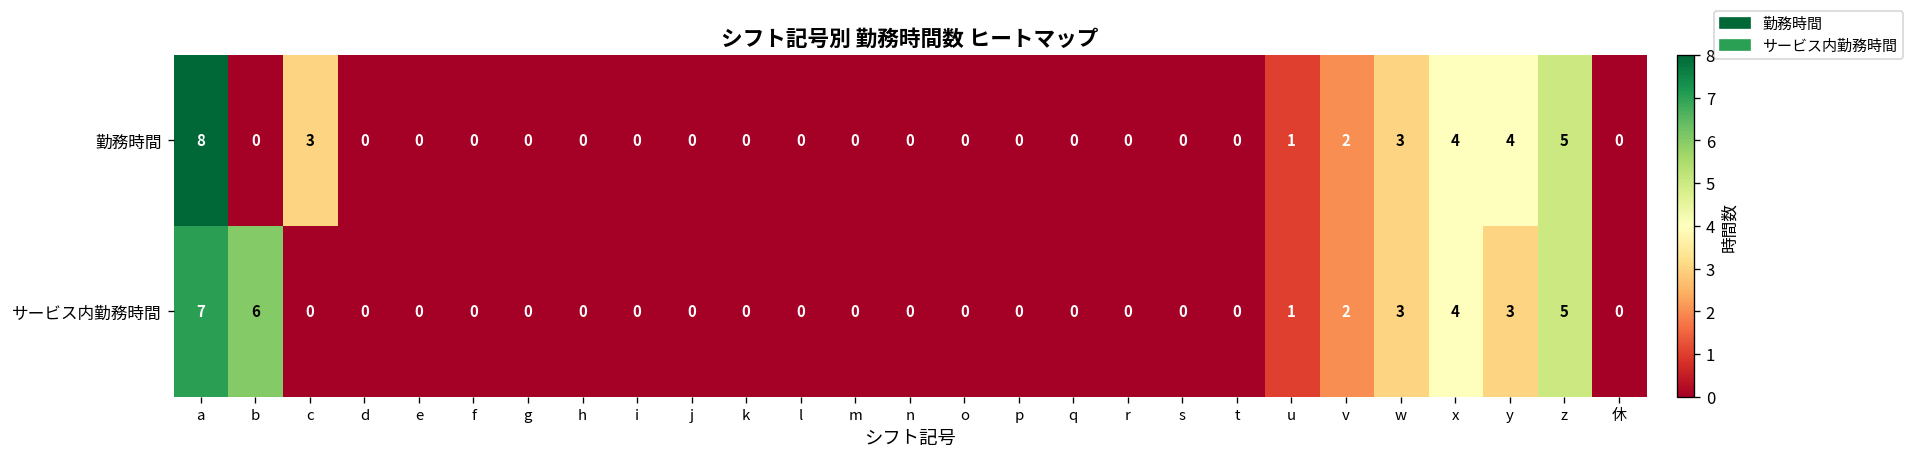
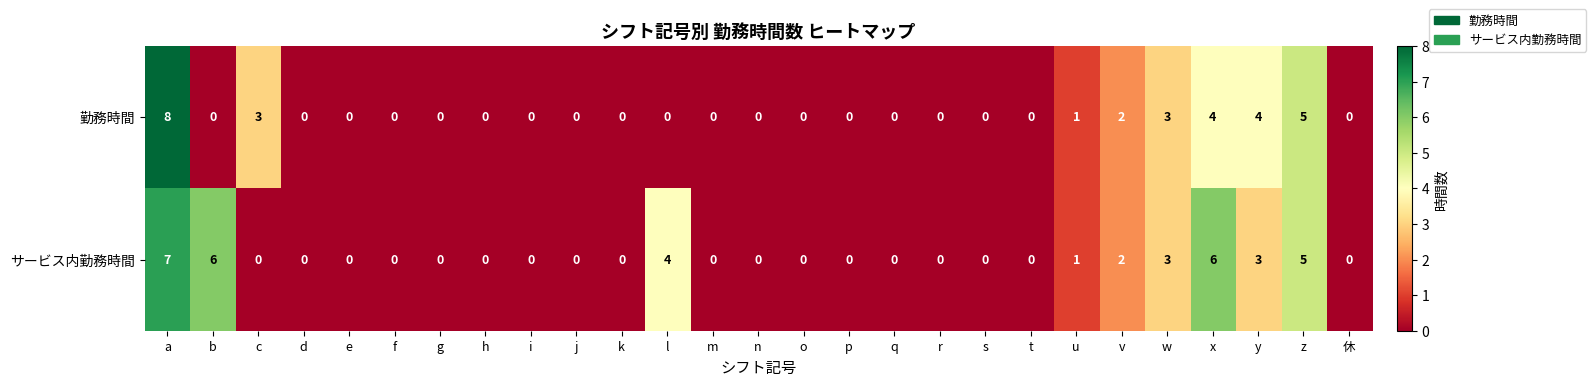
サービス内勤務時間, l: 0 -> 4
サービス内勤務時間, x: 4 -> 6
